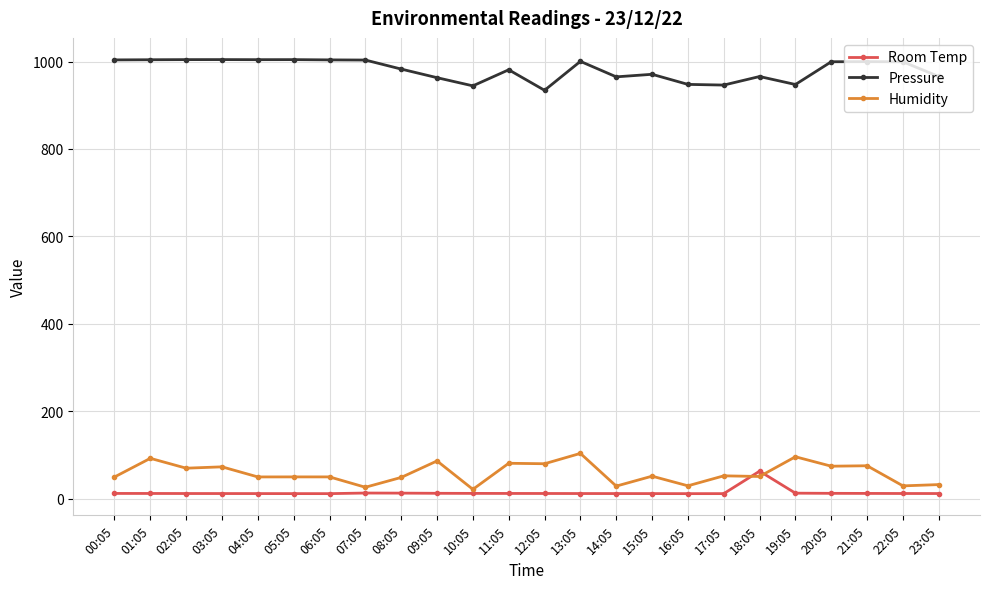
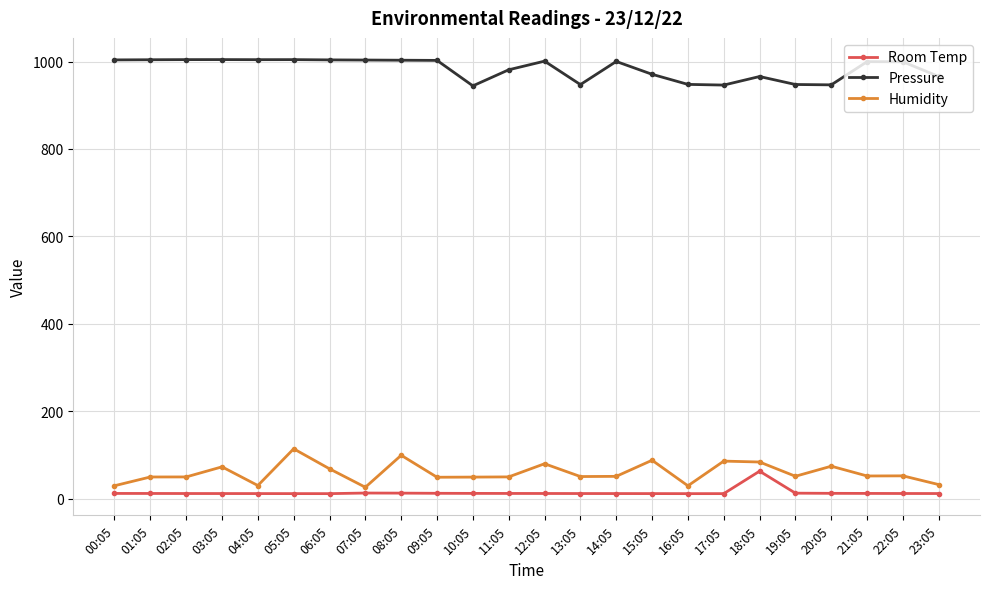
Humidity, 00:05: 50 -> 30
Humidity, 01:05: 90 -> 50
Humidity, 02:05: 70 -> 50
Humidity, 04:05: 50 -> 30
Humidity, 05:05: 50 -> 110
Humidity, 06:05: 50 -> 70
Pressure, 08:05: 980 -> 1000
Humidity, 08:05: 50 -> 100
Pressure, 09:05: 960 -> 1000
Humidity, 09:05: 90 -> 50
Humidity, 10:05: 20 -> 50
Humidity, 11:05: 80 -> 50
Pressure, 12:05: 930 -> 1000
Pressure, 13:05: 1000 -> 950
Humidity, 13:05: 100 -> 50
Pressure, 14:05: 970 -> 1000
Humidity, 14:05: 30 -> 50
Humidity, 15:05: 50 -> 90
Humidity, 17:05: 50 -> 90
Humidity, 18:05: 50 -> 80
Humidity, 19:05: 100 -> 50
Pressure, 20:05: 1000 -> 950
Humidity, 21:05: 80 -> 50
Humidity, 22:05: 30 -> 50
